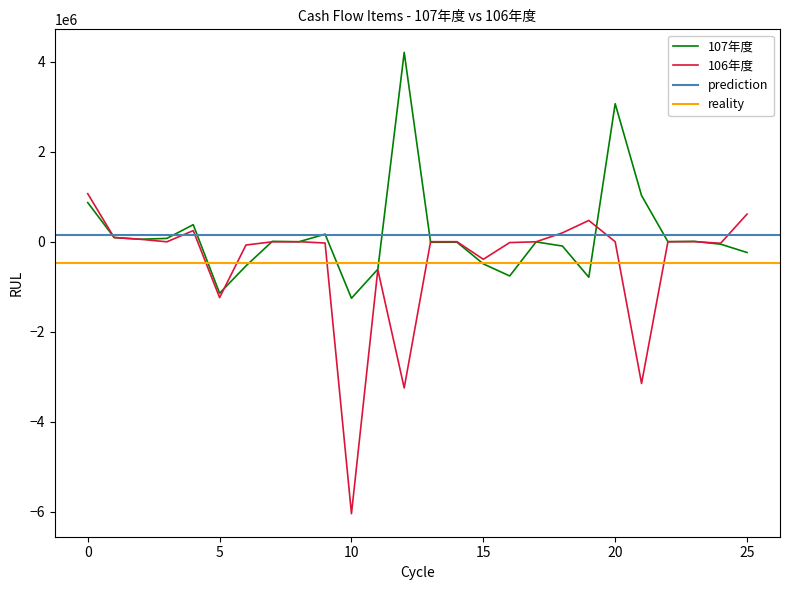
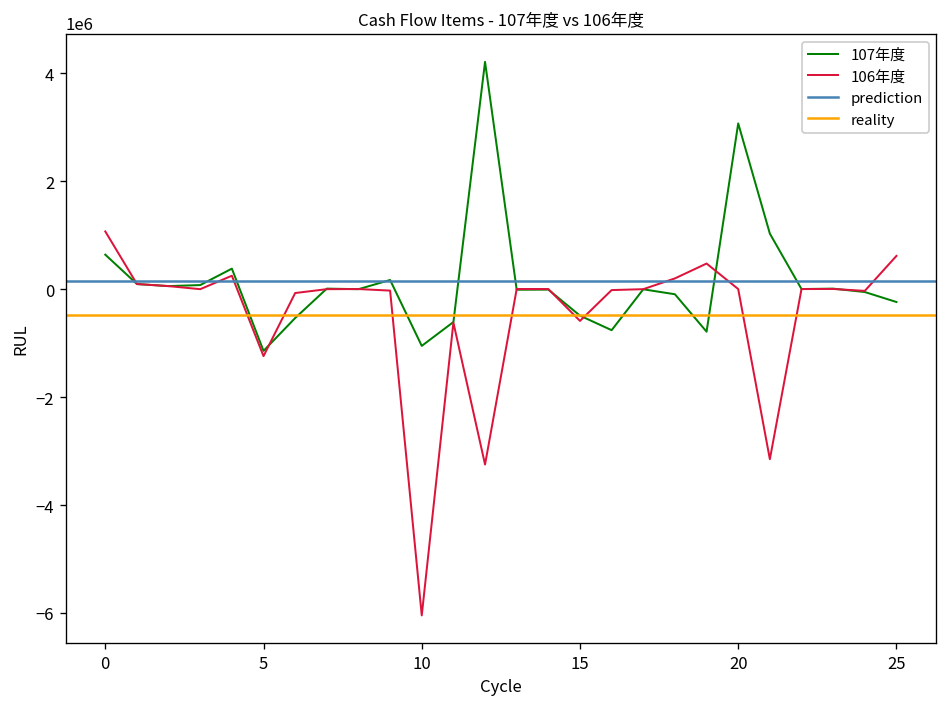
107年度, 0: 900000 -> 600000
107年度, 10: -1300000 -> -1100000
106年度, 15: -400000 -> -600000
